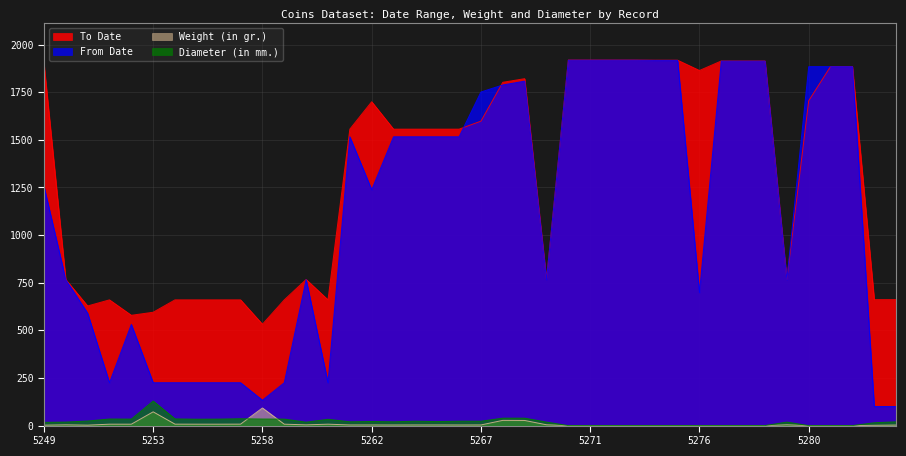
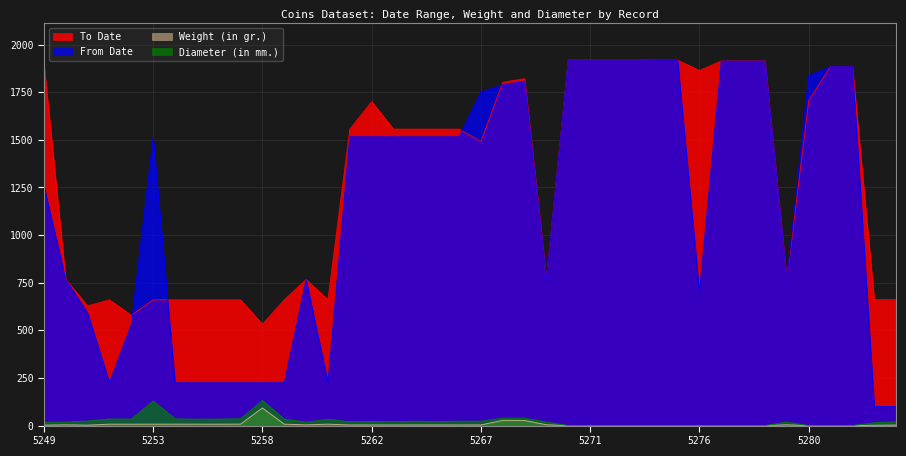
To Date, 5253: 600 -> 660
From Date, 5253: 230 -> 1510
Weight (in gr.), 5253: 70 -> 10
From Date, 5258: 130 -> 230
Diameter (in mm.), 5258: 30 -> 130
From Date, 5262: 1240 -> 1520
To Date, 5267: 1600 -> 1490
From Date, 5280: 1880 -> 1840
